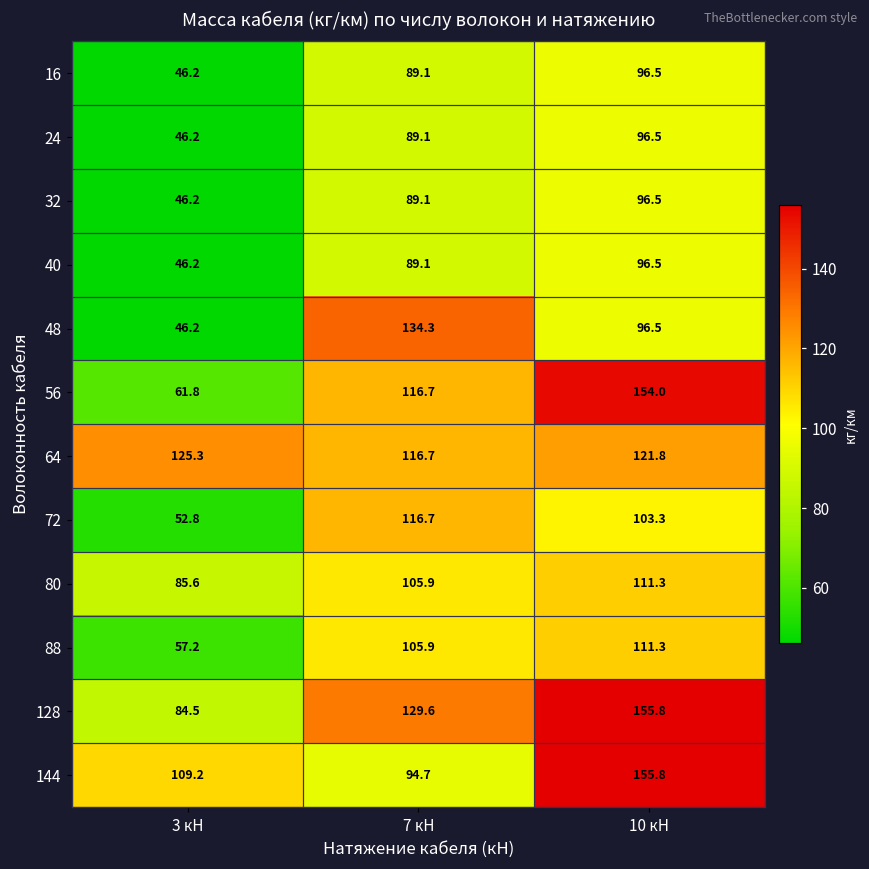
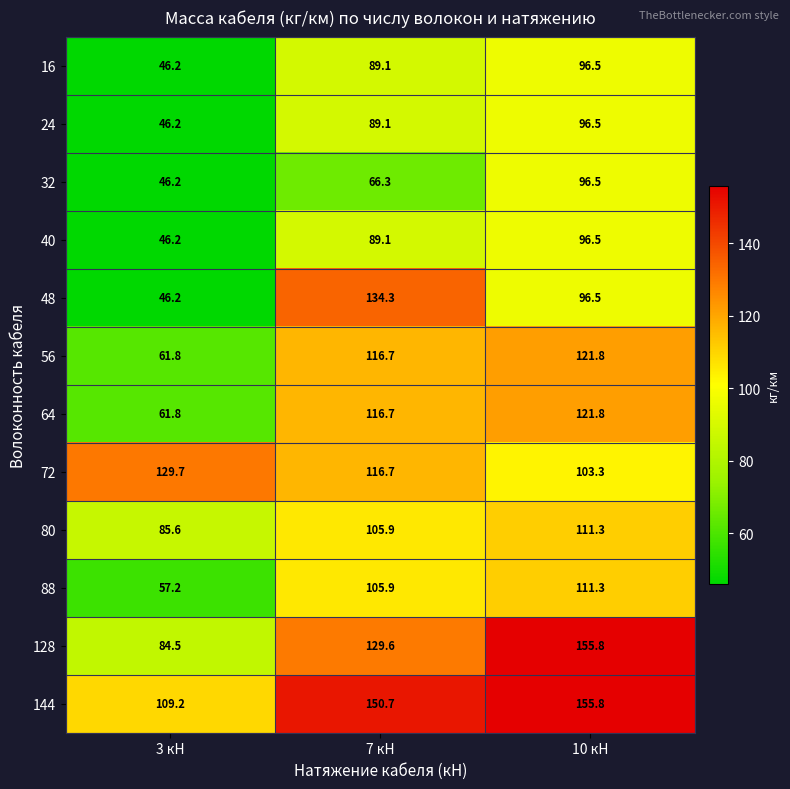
32, 7 кН: 89.1 -> 66.3
56, 10 кН: 154.0 -> 121.8
64, 3 кН: 125.3 -> 61.8
72, 3 кН: 52.8 -> 129.7
144, 7 кН: 94.7 -> 150.7
